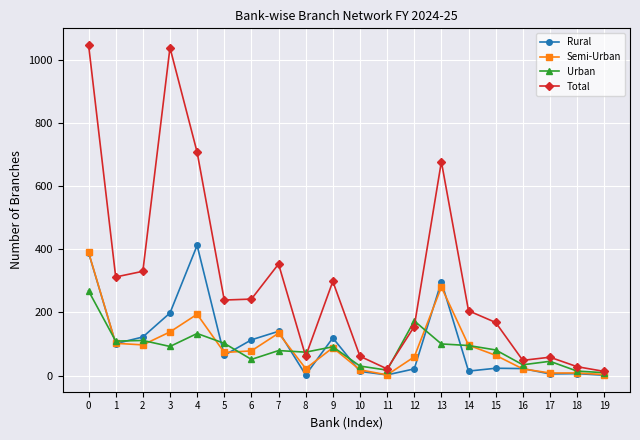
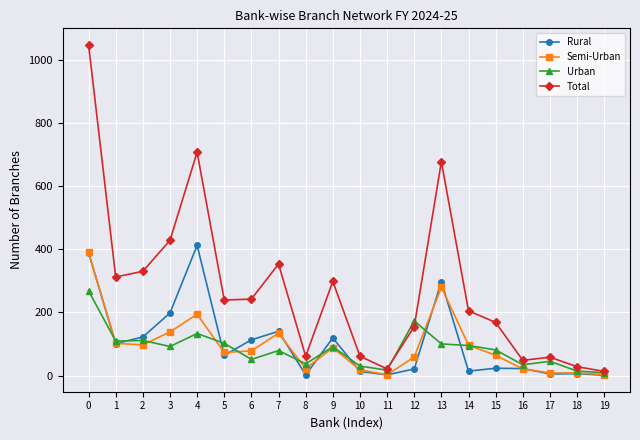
Total, 3: 1040 -> 430
Urban, 8: 70 -> 40
